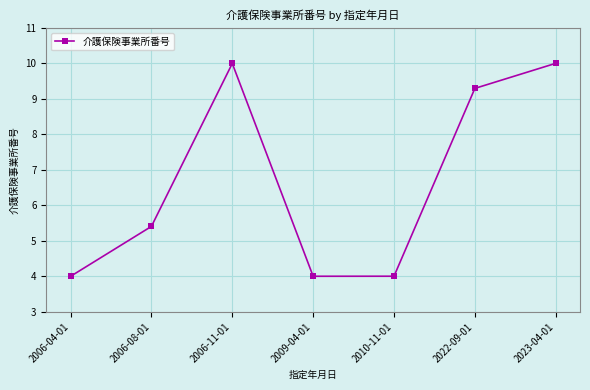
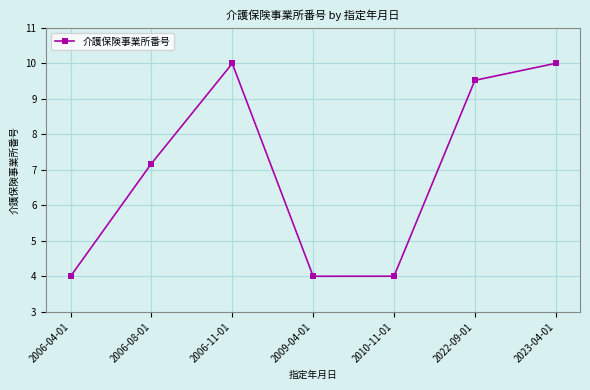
2006-08-01: 5.4 -> 7.2
2022-09-01: 9.3 -> 9.5
